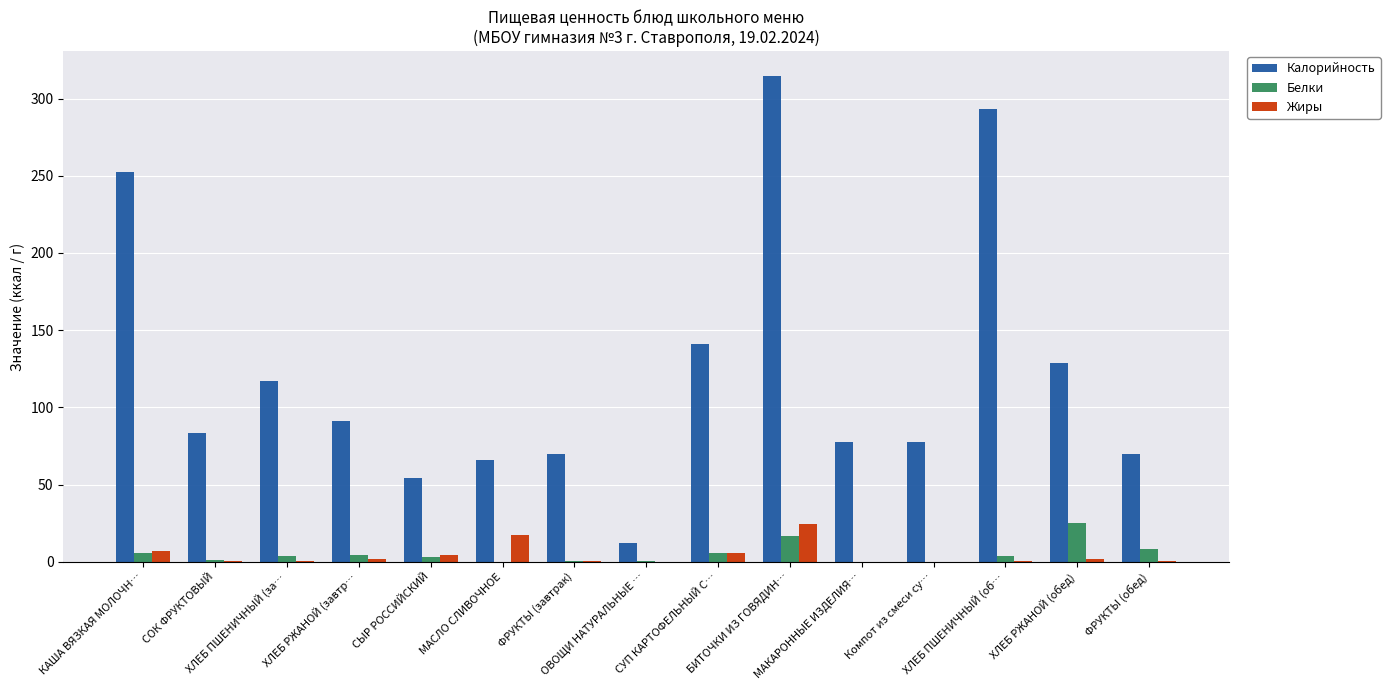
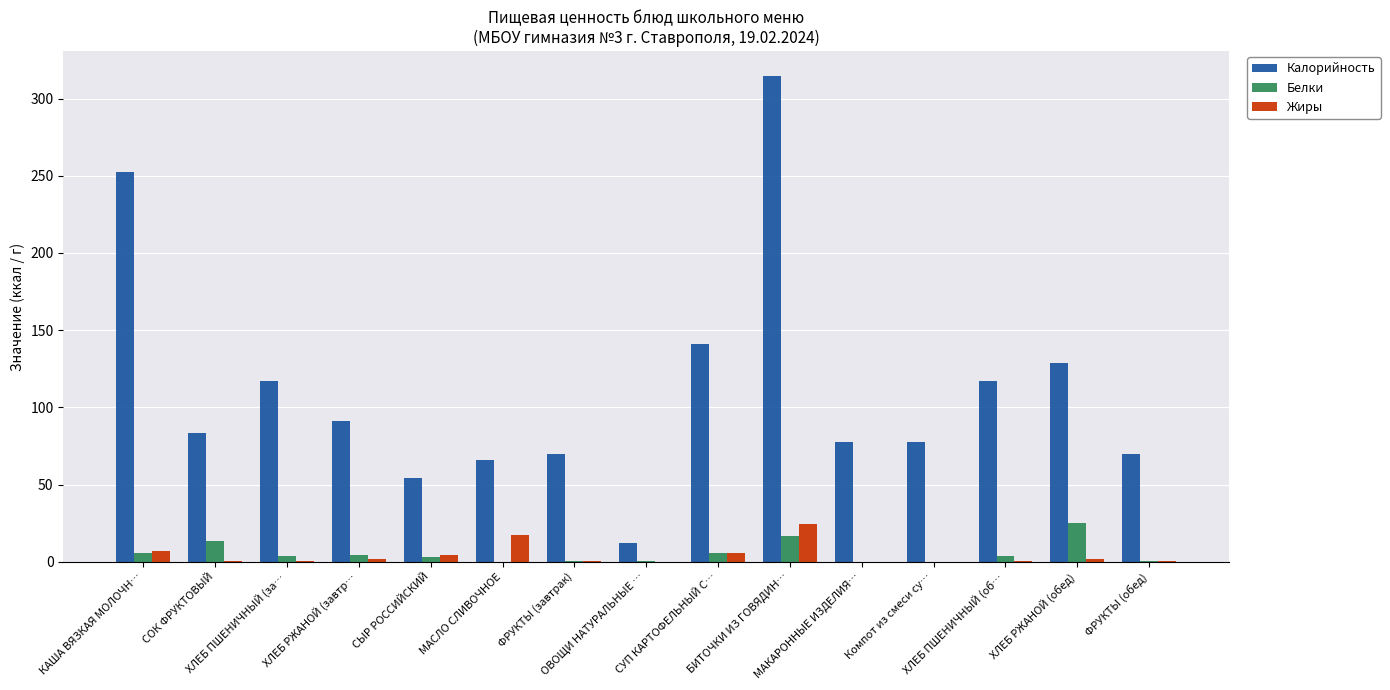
Белки, СОК ФРУКТОВЫЙ: 1 -> 13
Калорийность, ХЛЕБ ПШЕНИЧНЫЙ (об…: 293 -> 117
Белки, ФРУКТЫ (обед): 8 -> 1
